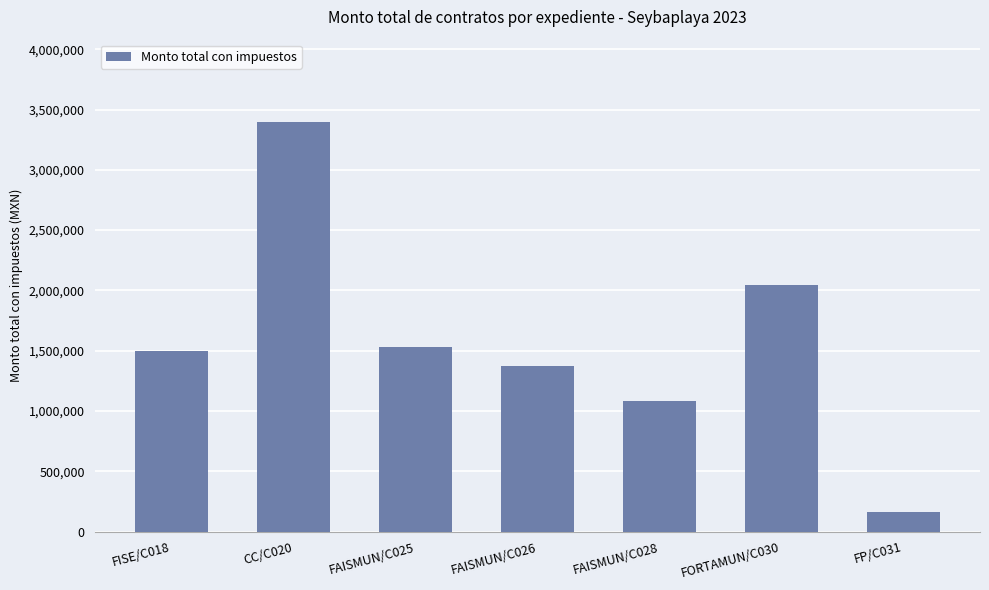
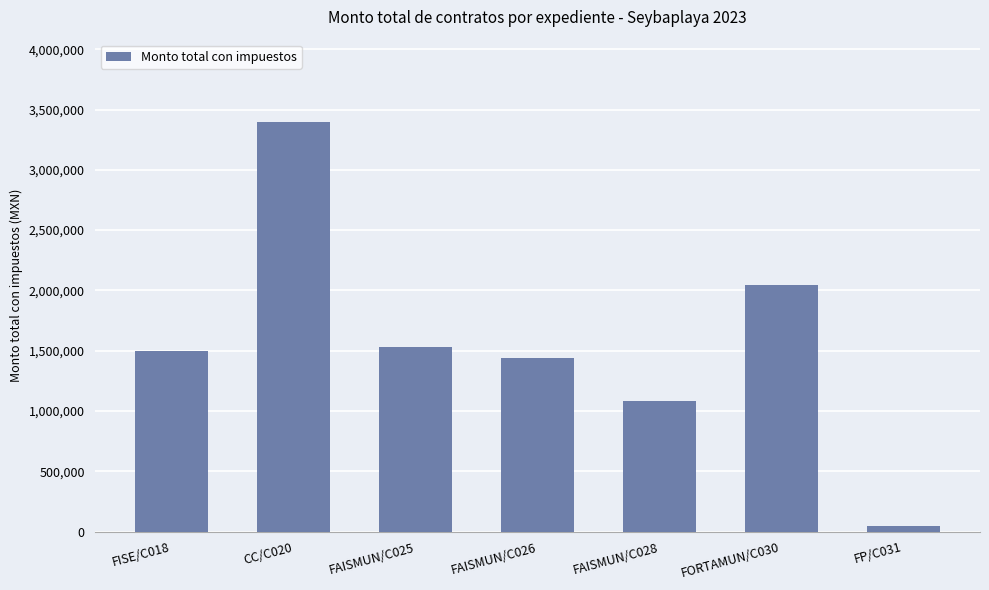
FAISMUN/C026: 1,370,000 -> 1,440,000
FP/C031: 170,000 -> 50,000
